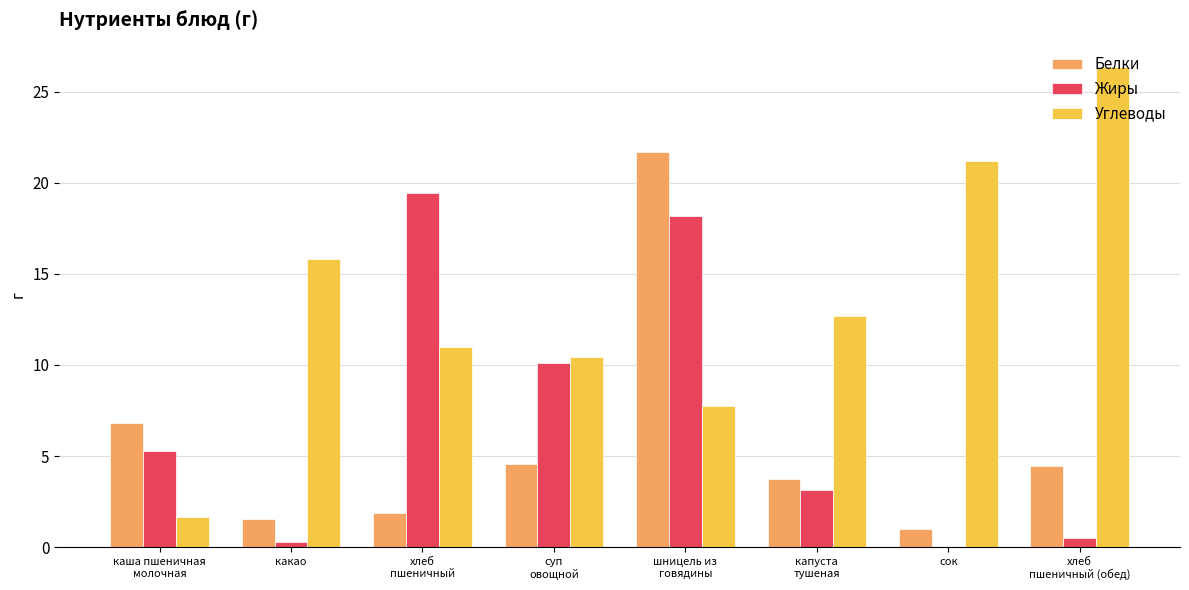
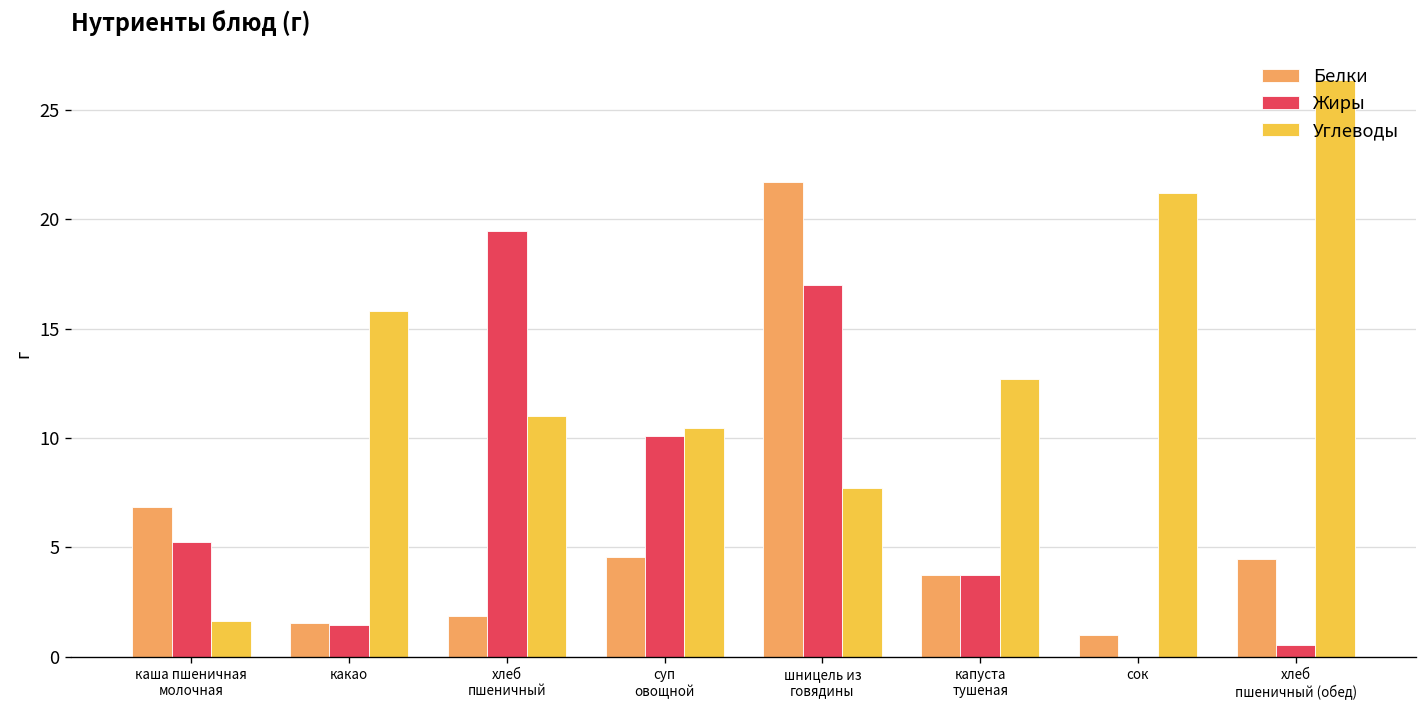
Жиры, какао: 0.3 -> 1.5
Жиры, шницель из говядины: 18.2 -> 17.0
Жиры, капуста тушеная: 3.2 -> 3.8
